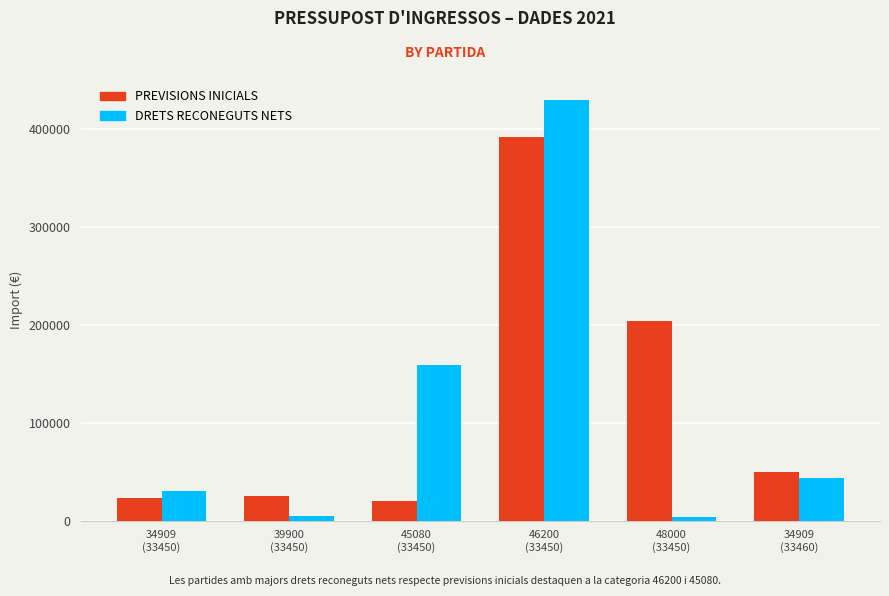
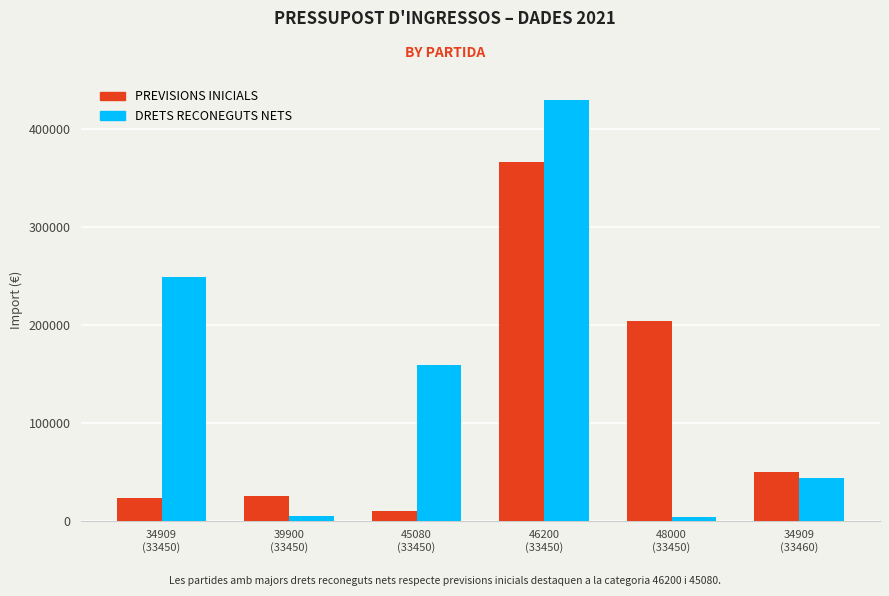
DRETS RECONEGUTS NETS, 34909 (33450): 30000 -> 250000
PREVISIONS INICIALS, 45080 (33450): 20000 -> 10000
PREVISIONS INICIALS, 46200 (33450): 390000 -> 370000
